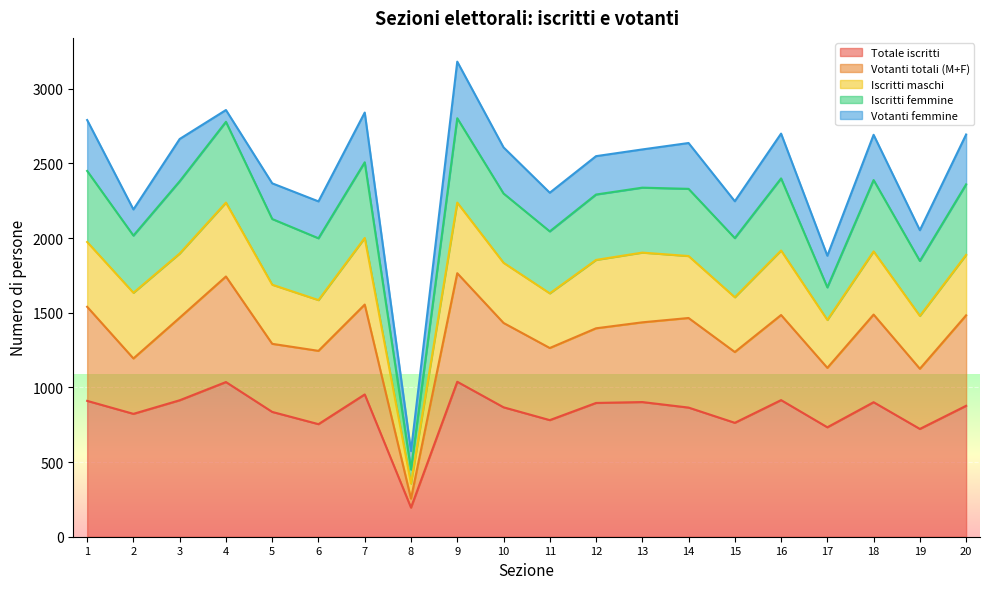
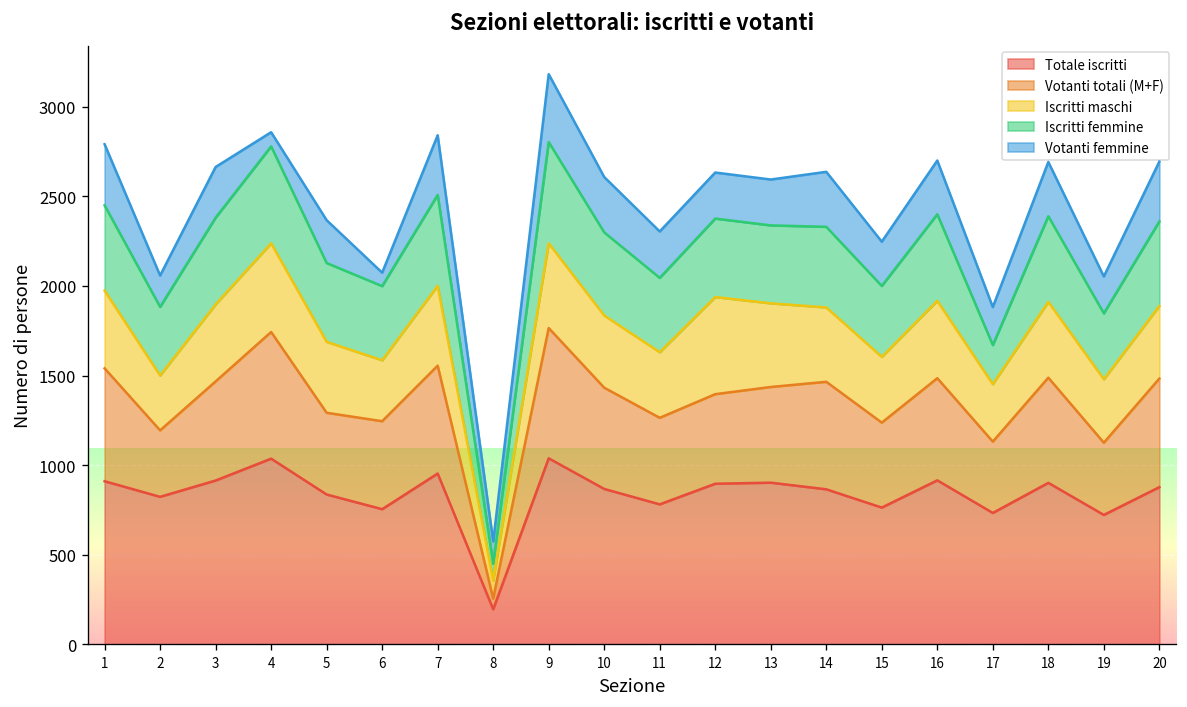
Iscritti maschi, 2: 440 -> 310
Votanti femmine, 6: 250 -> 80
Iscritti maschi, 12: 460 -> 540
